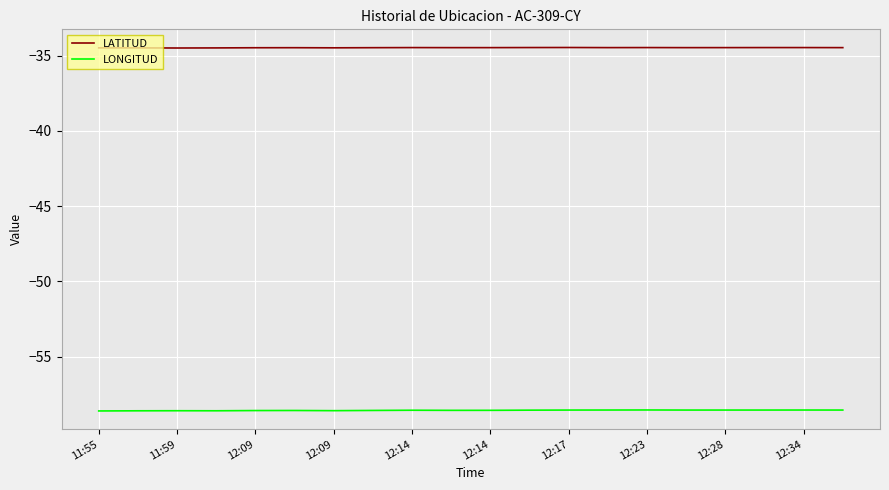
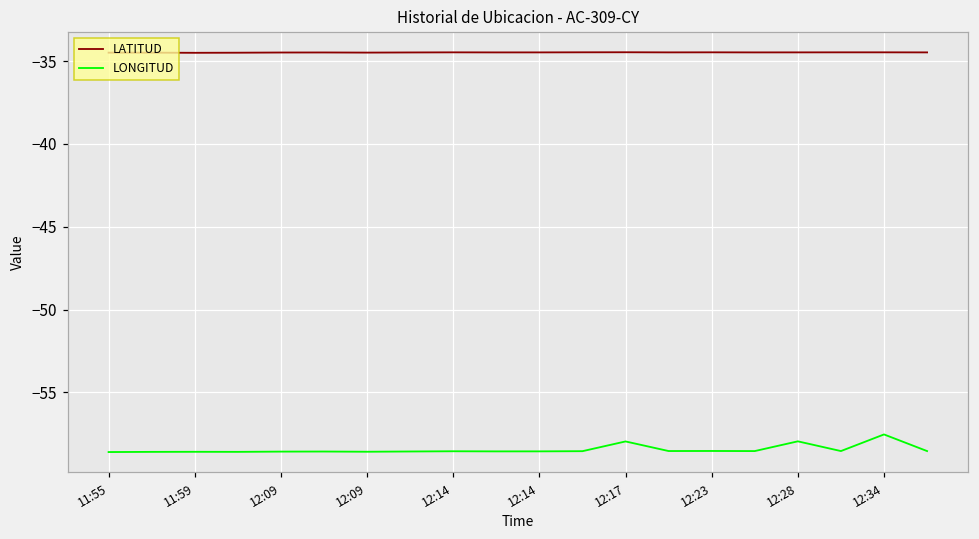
LONGITUD, 12:17: -58.5 -> -58.0
LONGITUD, 12:28: -58.5 -> -58.0
LONGITUD, 12:34: -58.5 -> -57.5
